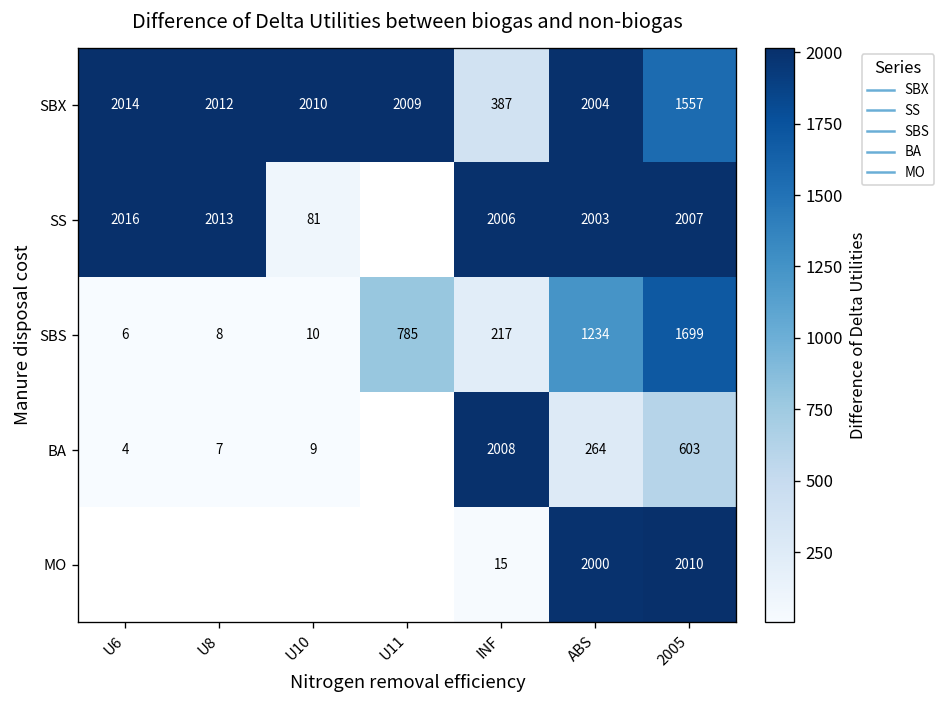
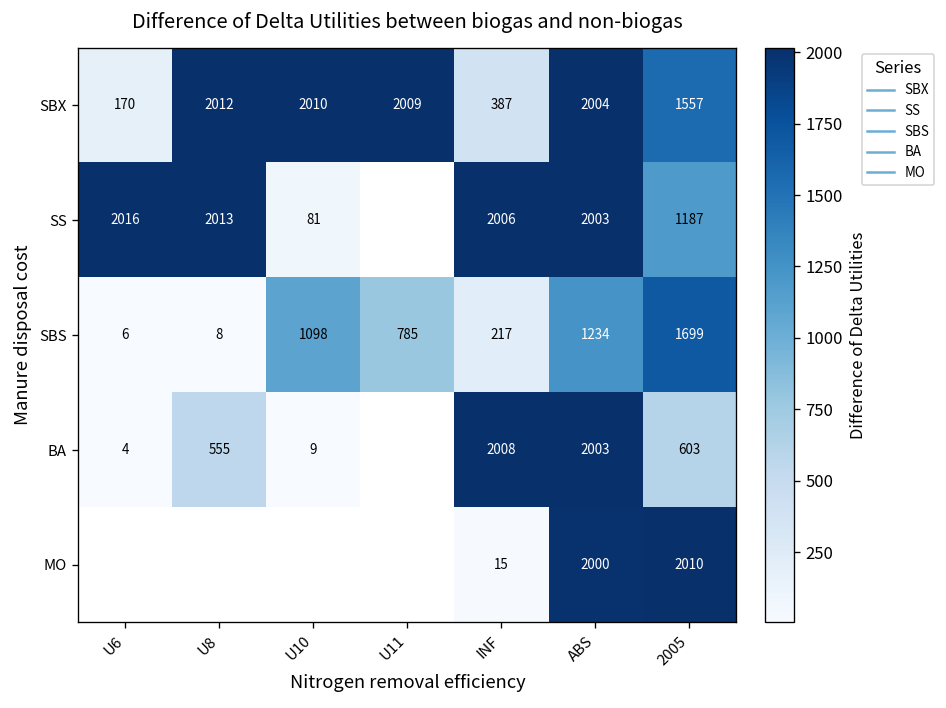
SBX, U6: 2014 -> 170
SS, 2005: 2007 -> 1187
SBS, U10: 10 -> 1098
BA, U8: 7 -> 555
BA, ABS: 264 -> 2003
